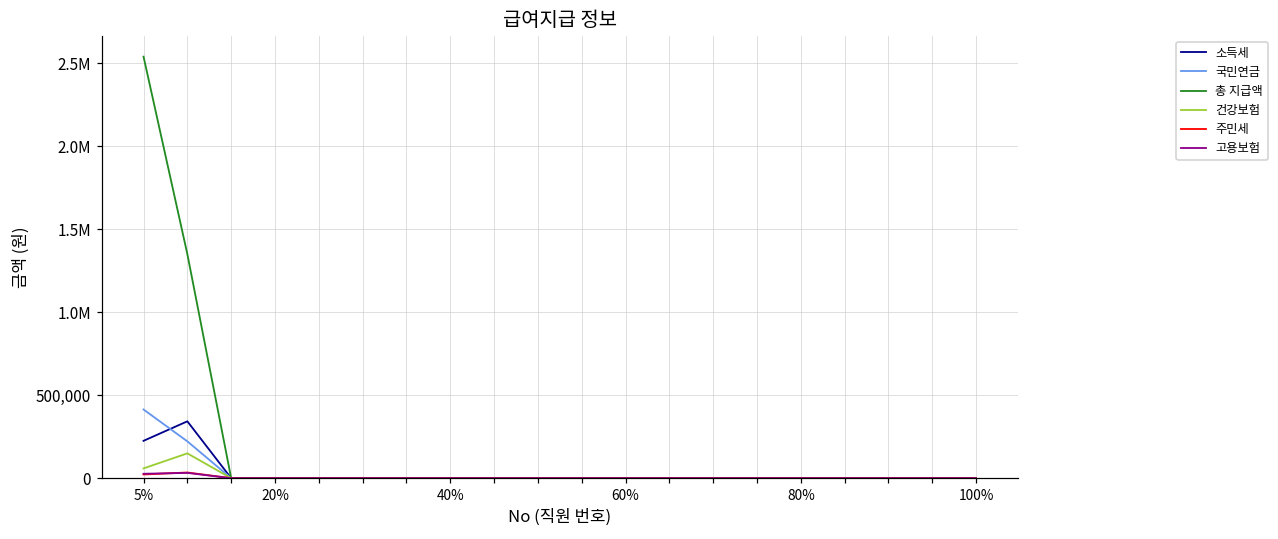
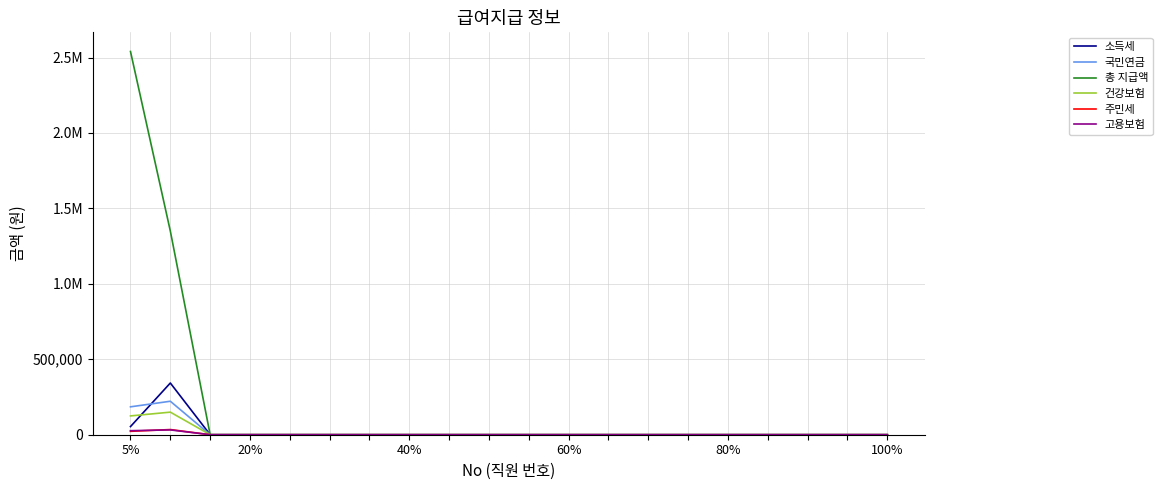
소득세, 5%: 230,000 -> 50,000
국민연금, 5%: 410,000 -> 180,000
건강보험, 5%: 60,000 -> 120,000
